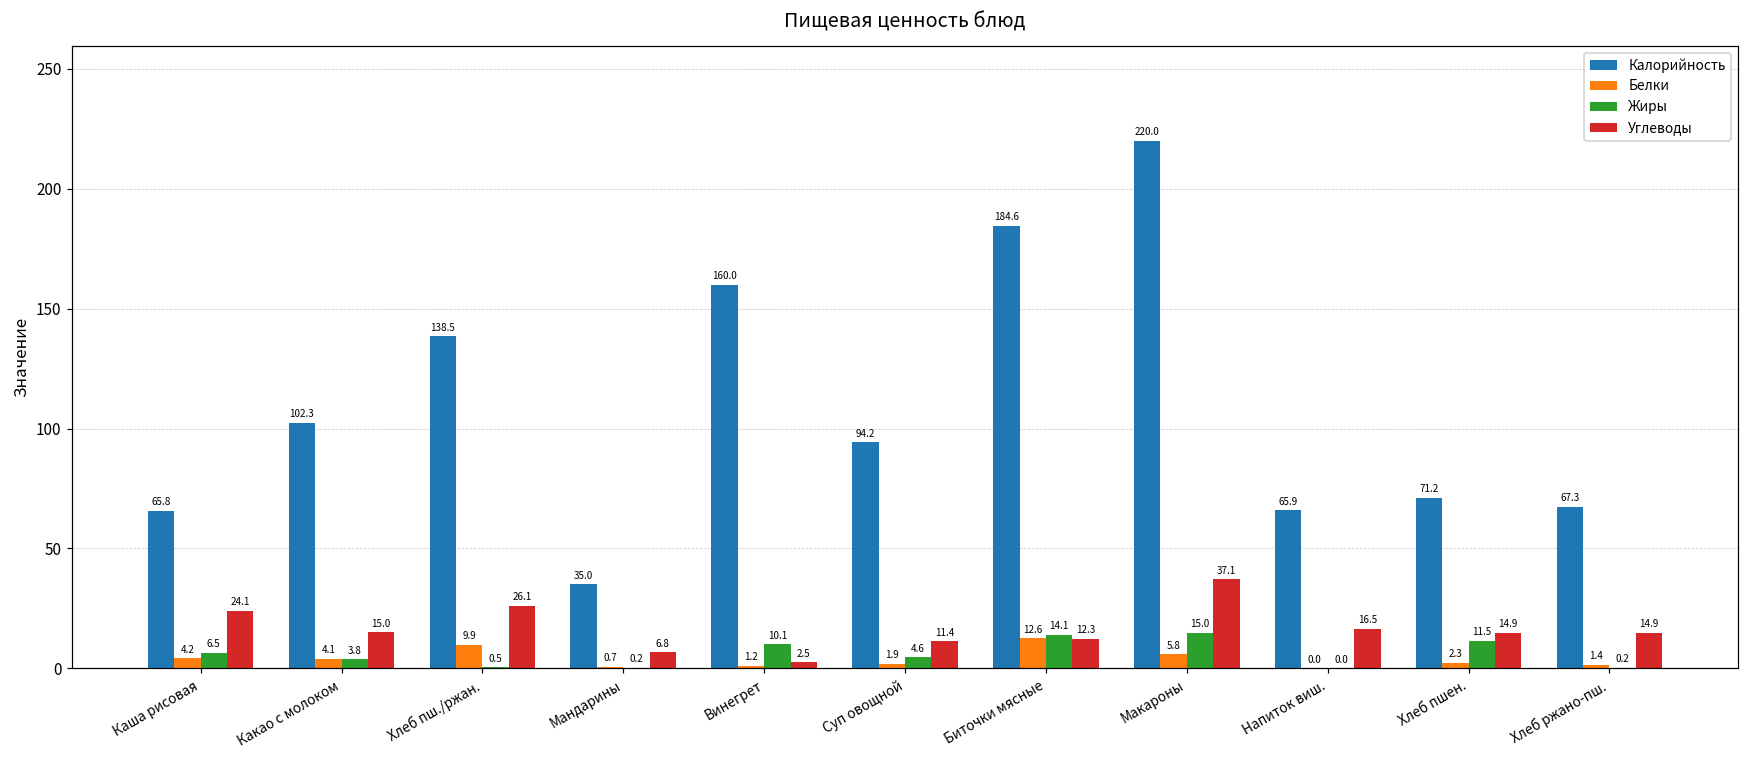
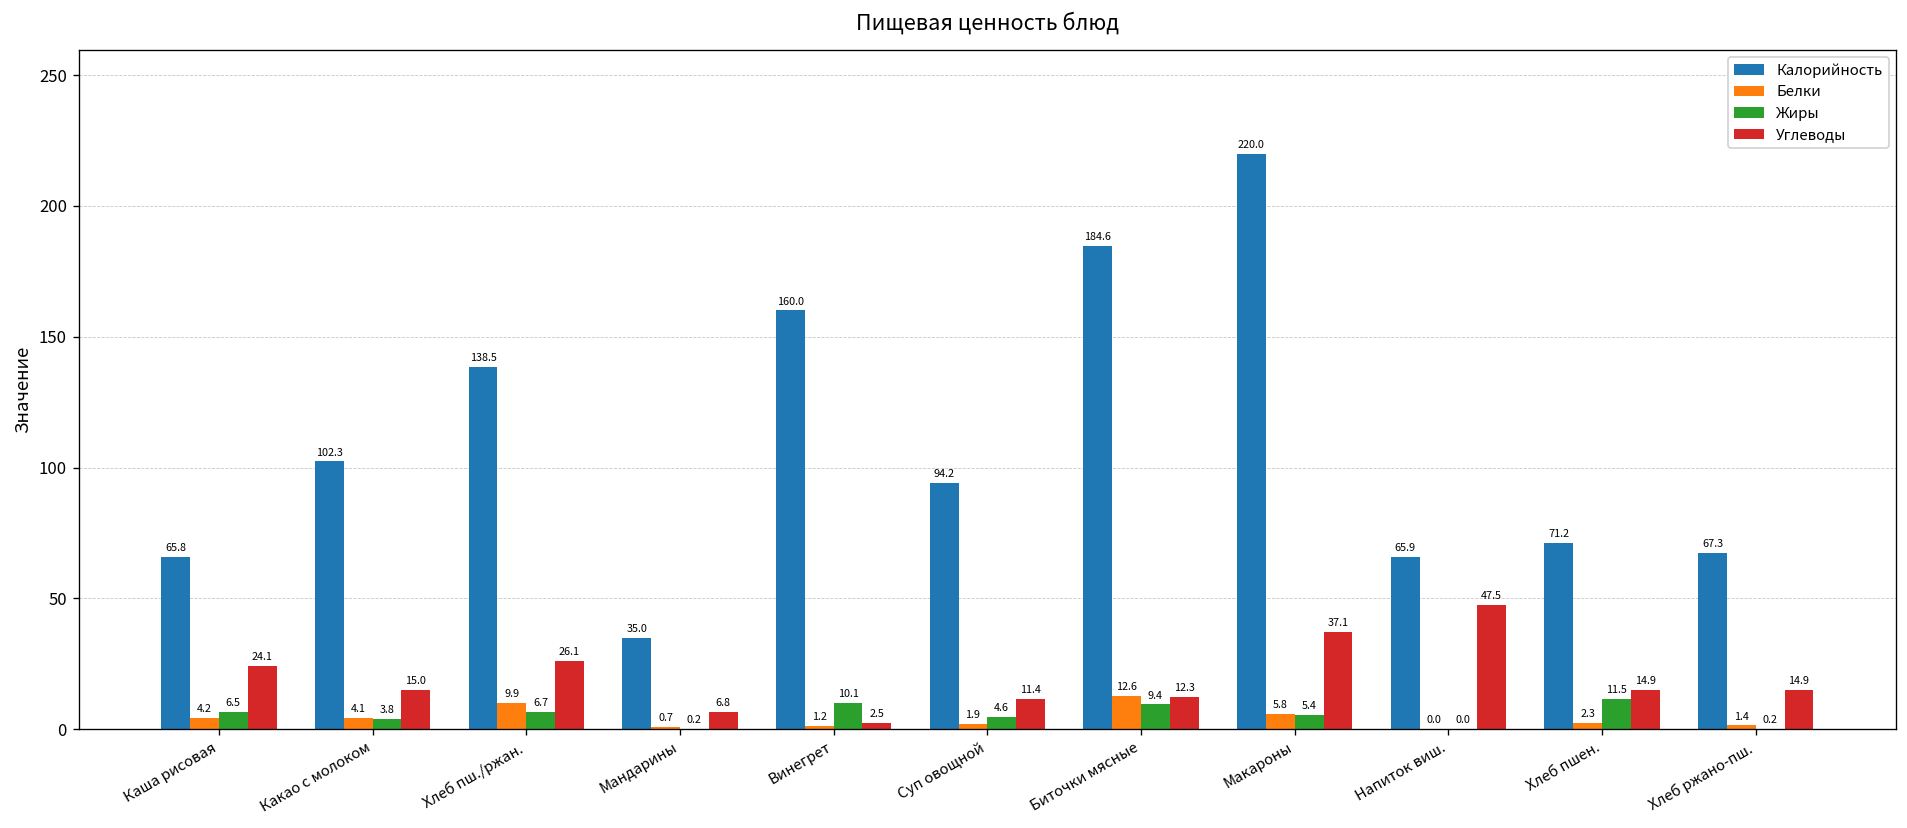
Жиры, Хлеб пш./ржан.: 0.5 -> 6.7
Жиры, Биточки мясные: 14.1 -> 9.4
Жиры, Макароны: 15.0 -> 5.4
Углеводы, Напиток виш.: 16.5 -> 47.5
